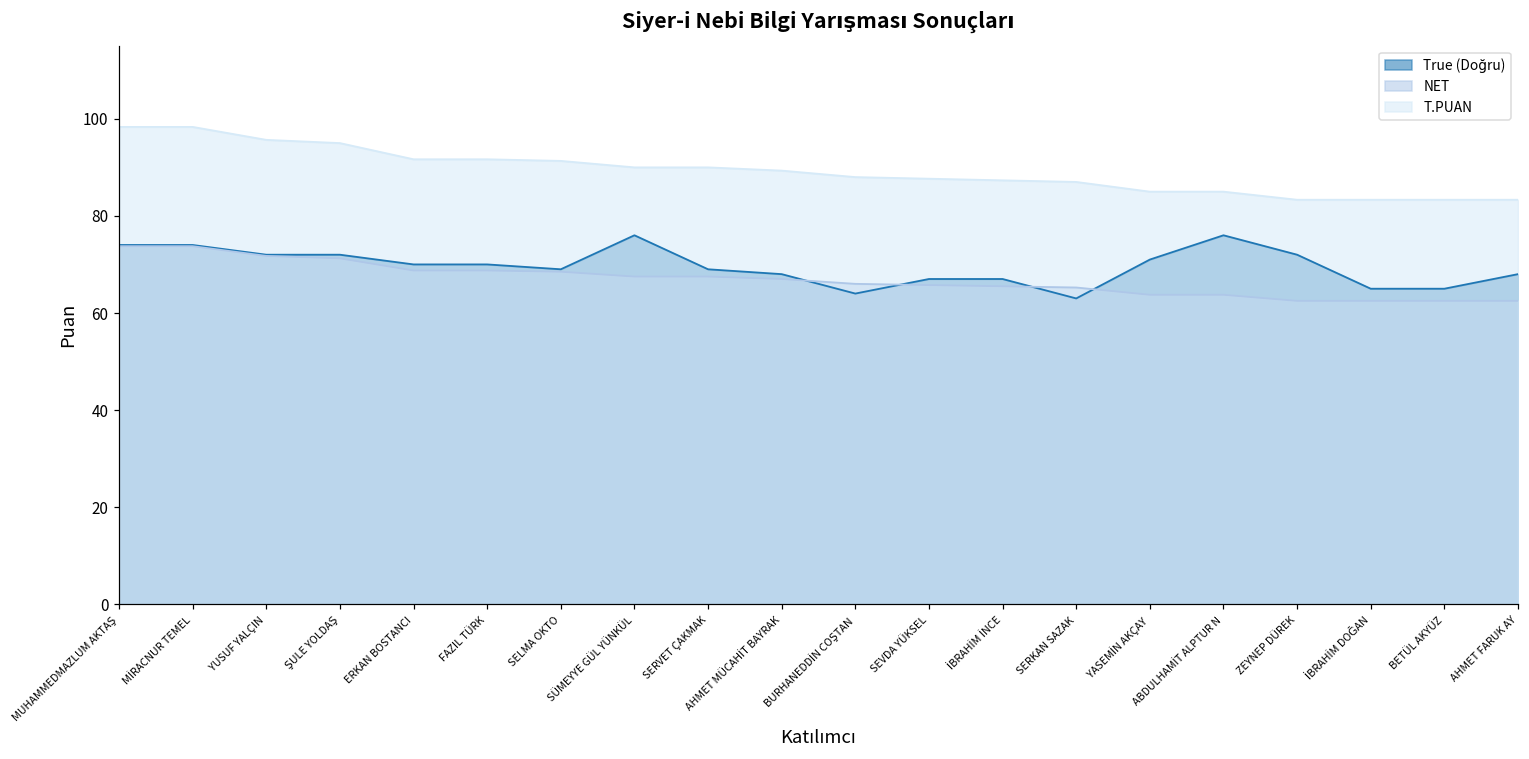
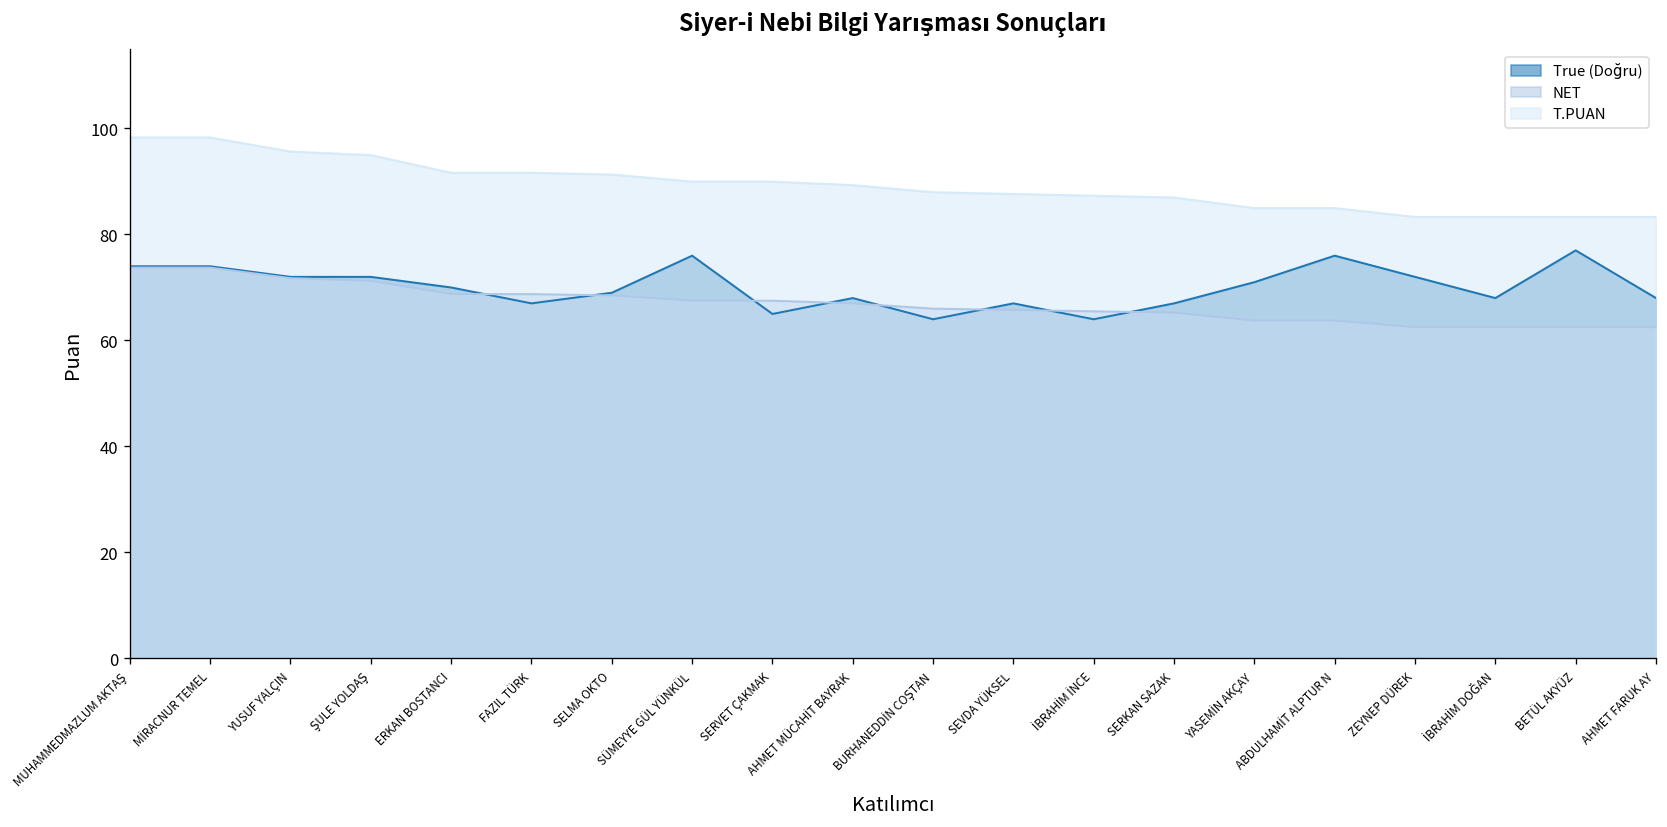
True (Doğru), FAZIL TÜRK: 70 -> 67
True (Doğru), SERVET ÇAKMAK: 69 -> 65
True (Doğru), İBRAHİM İNCE: 67 -> 64
True (Doğru), SERKAN SAZAK: 63 -> 67
True (Doğru), İBRAHİM DOĞAN: 65 -> 68
True (Doğru), BETÜL AKYÜZ: 65 -> 77
